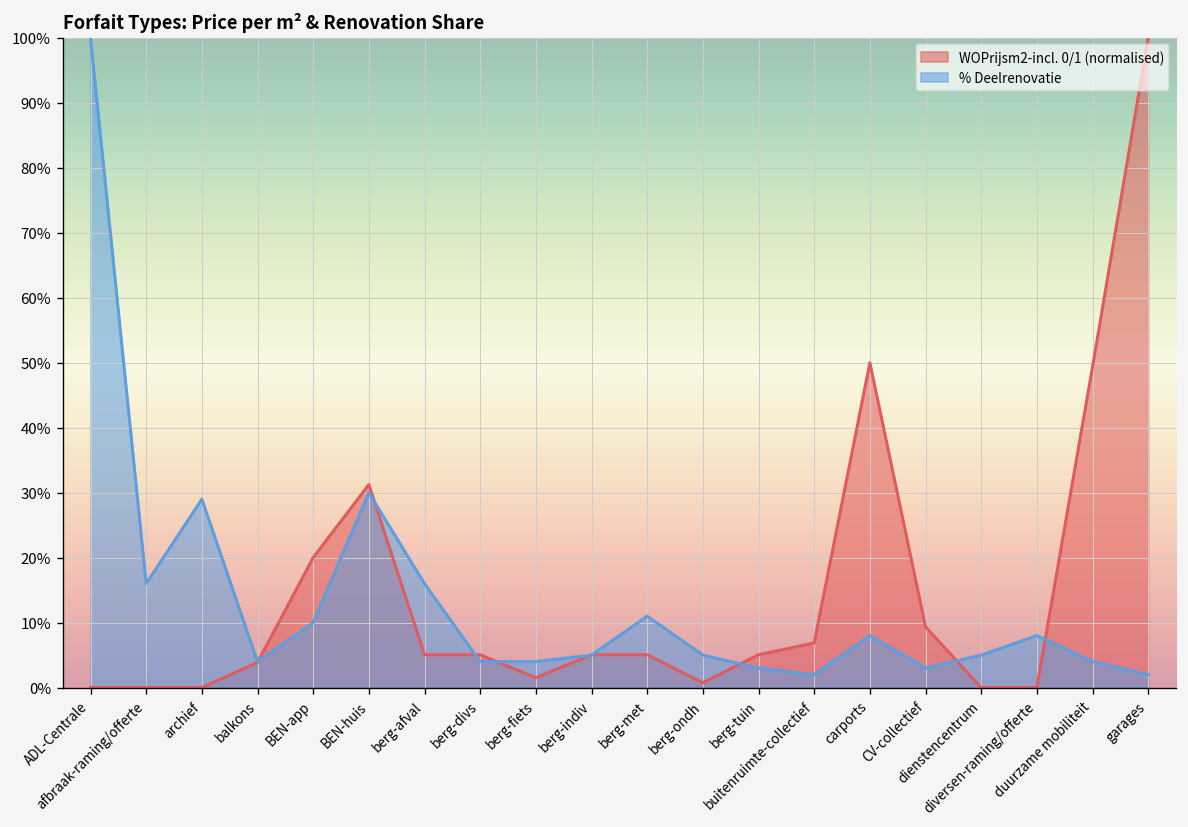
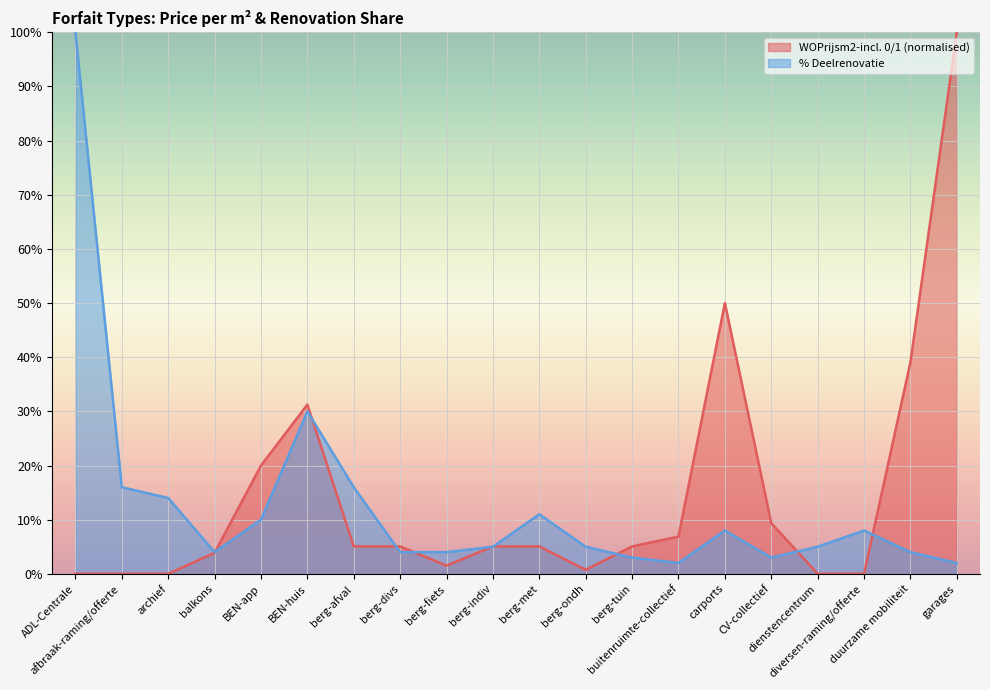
% Deelrenovatie, archief: 29% -> 14%
WOPrijsm2-incl. 0/1 (normalised), duurzame mobiliteit: 49% -> 39%
